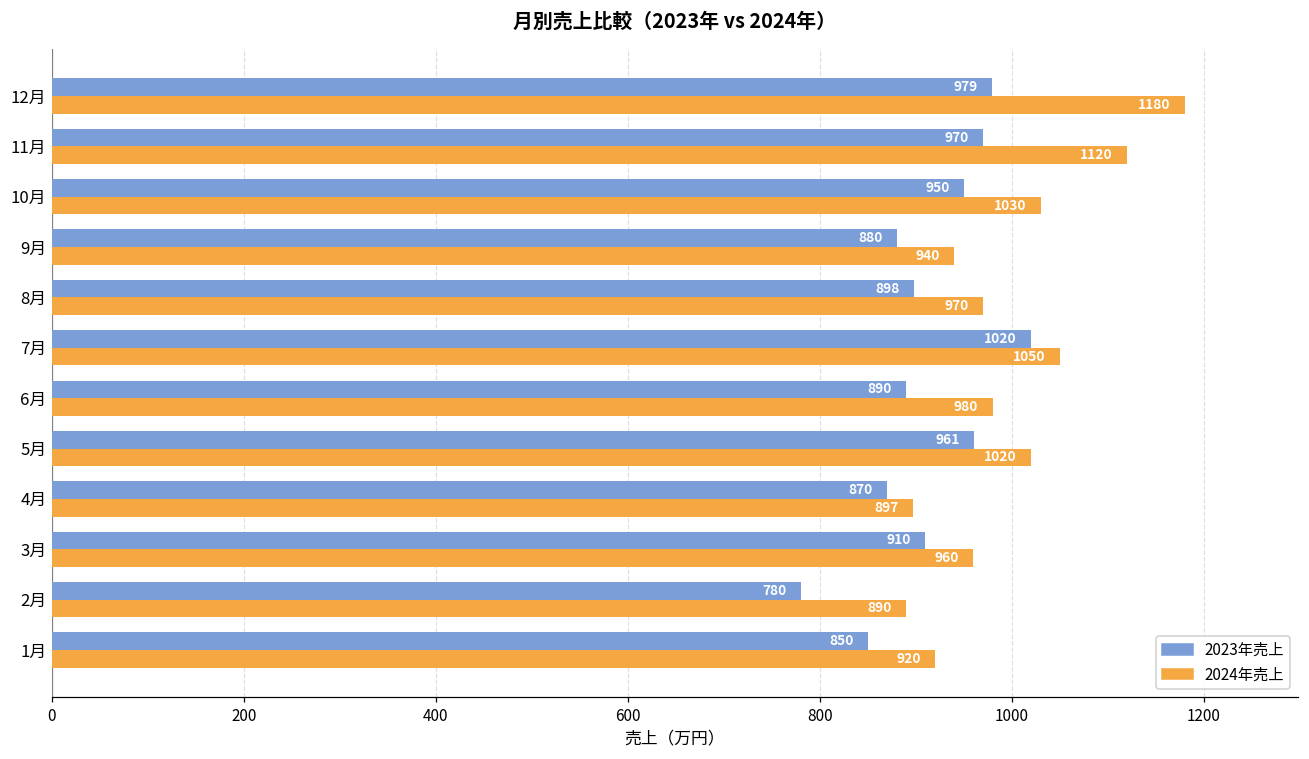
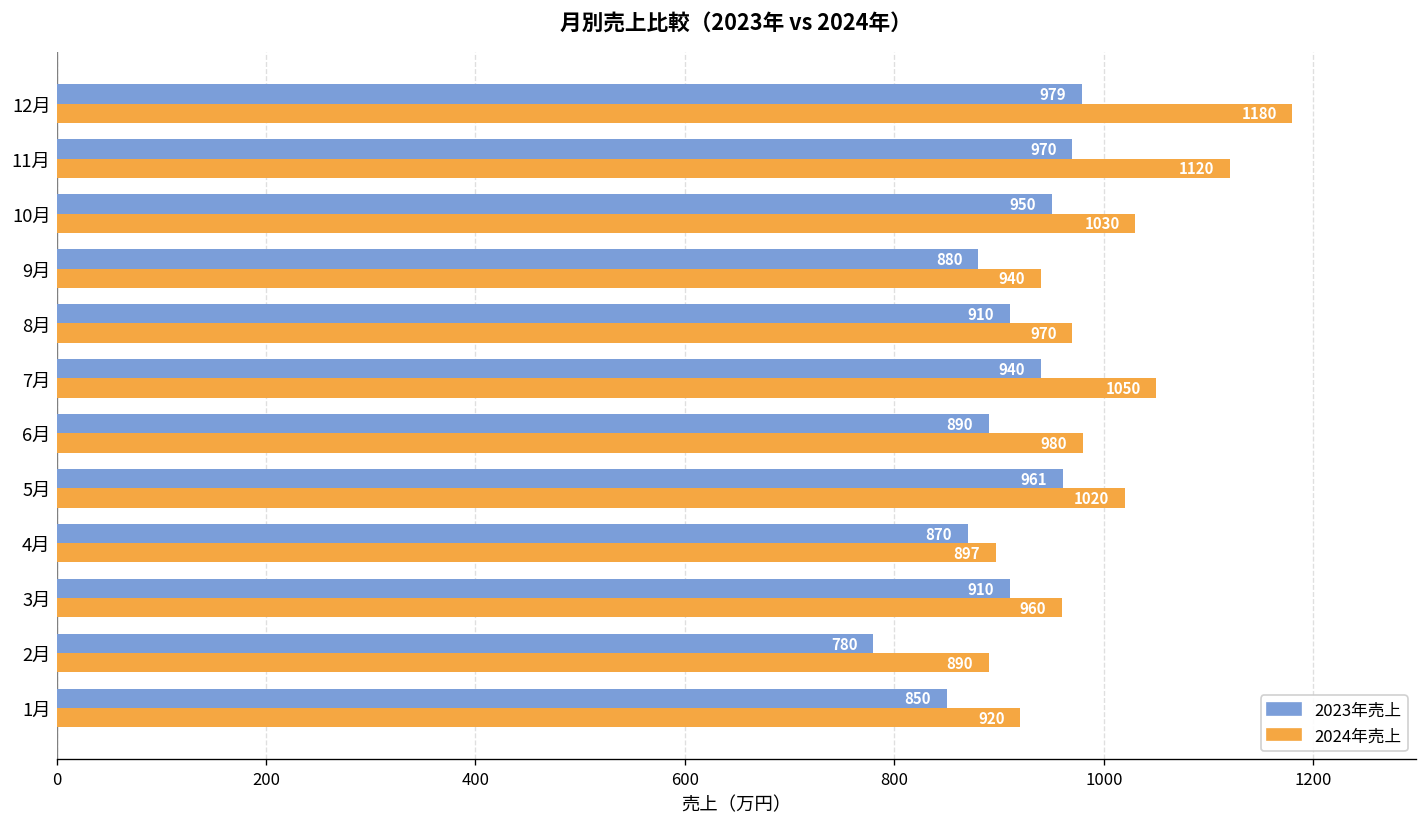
2023年売上, 8月: 898 -> 910
2023年売上, 7月: 1020 -> 940
